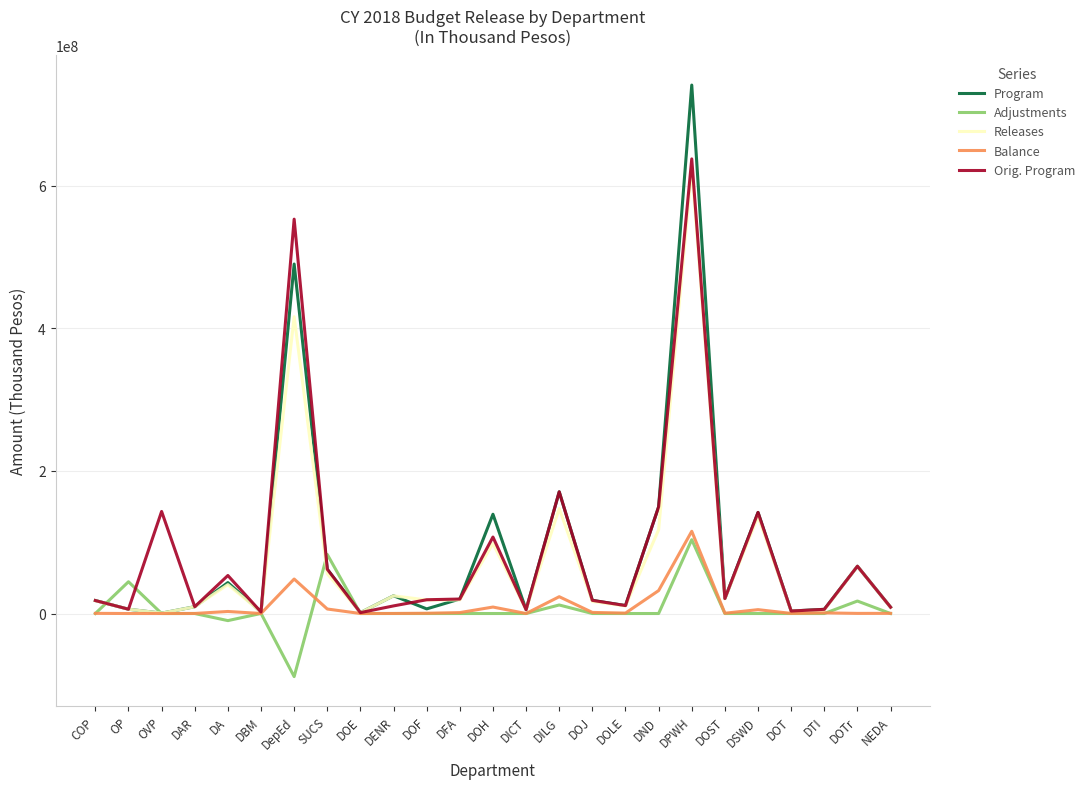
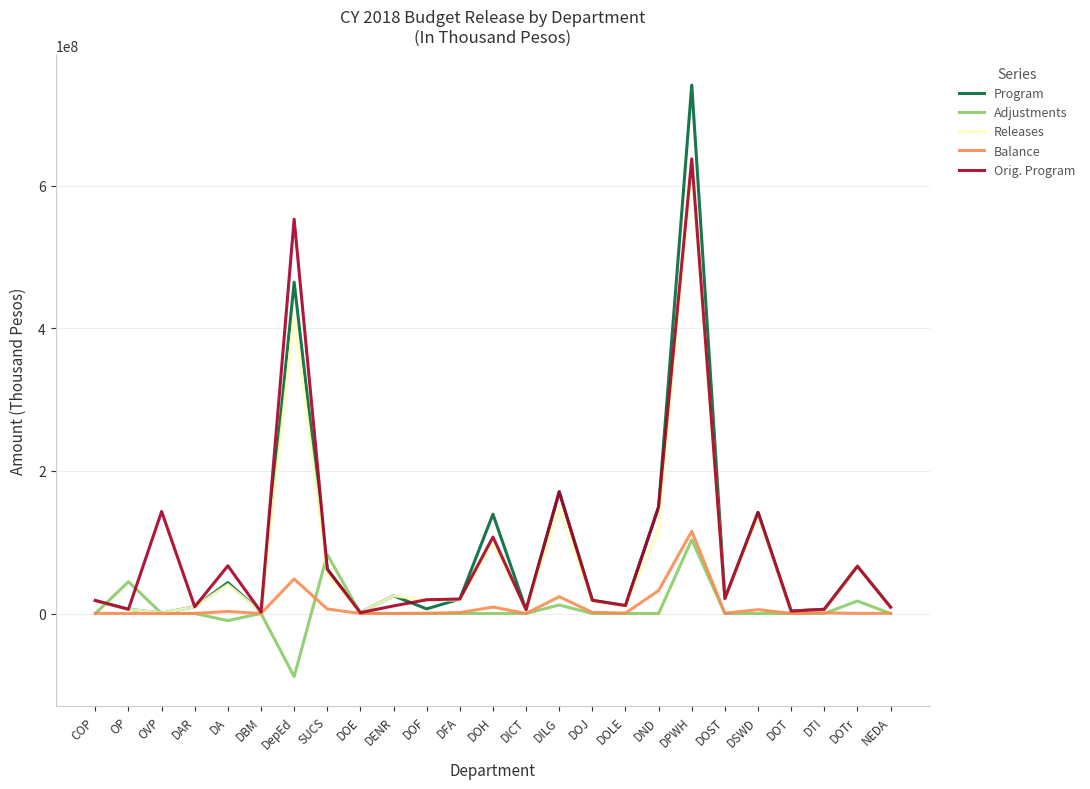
Orig. Program, DA: 50000000 -> 70000000
Program, DepEd: 490000000 -> 460000000
